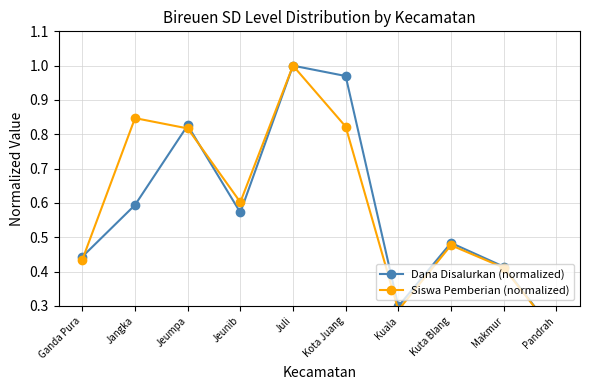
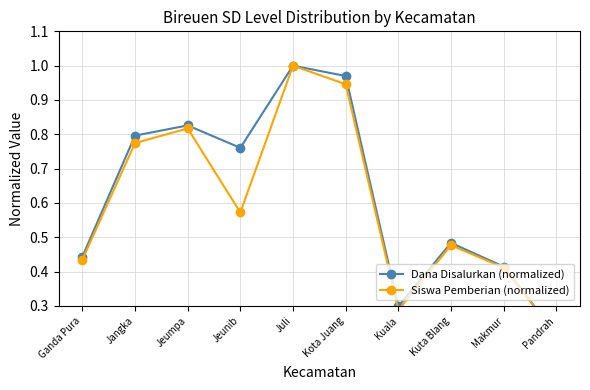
Dana Disalurkan (normalized), Jangka: 0.59 -> 0.80
Siswa Pemberian (normalized), Jangka: 0.85 -> 0.77
Dana Disalurkan (normalized), Jeunib: 0.57 -> 0.76
Siswa Pemberian (normalized), Jeunib: 0.60 -> 0.57
Siswa Pemberian (normalized), Kota Juang: 0.82 -> 0.95
